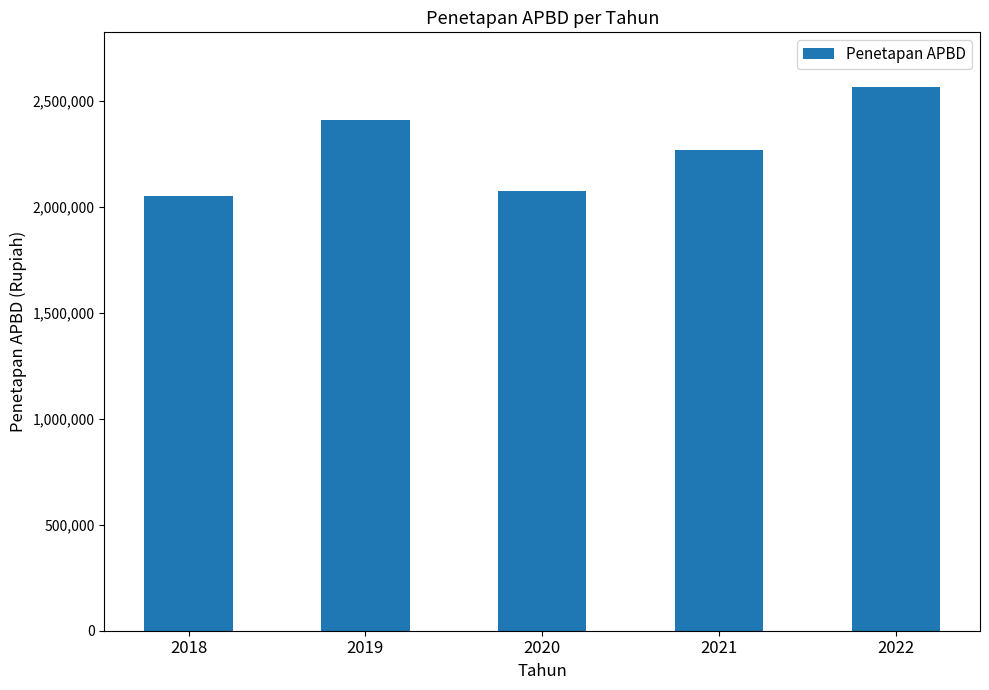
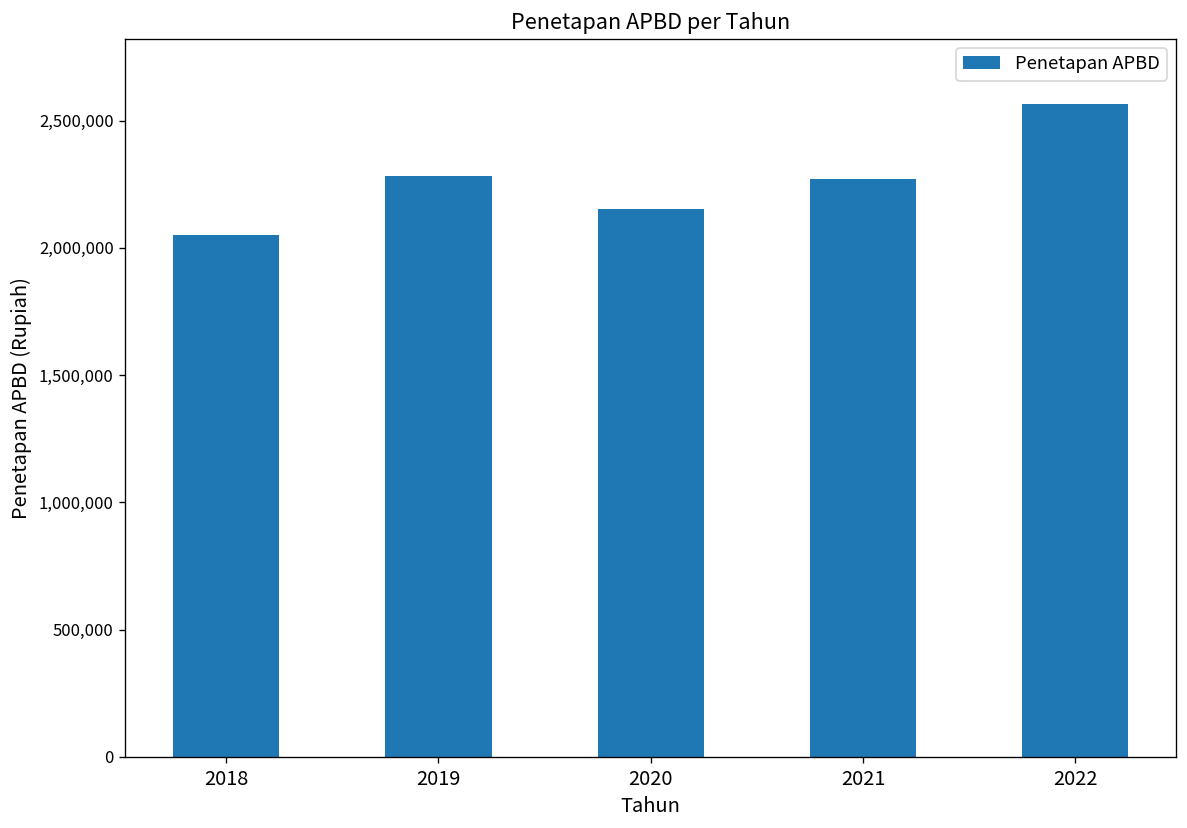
2019: 2,410,000 -> 2,280,000
2020: 2,070,000 -> 2,150,000
